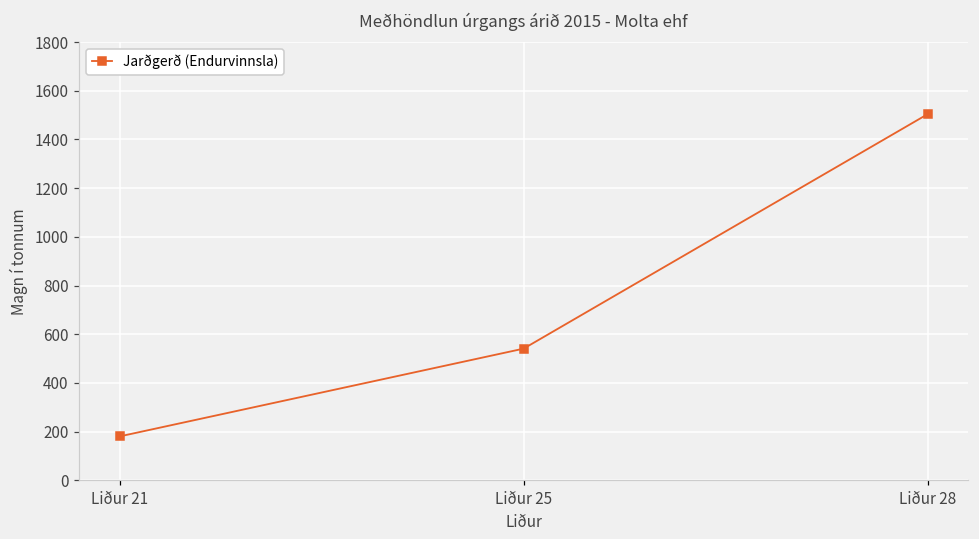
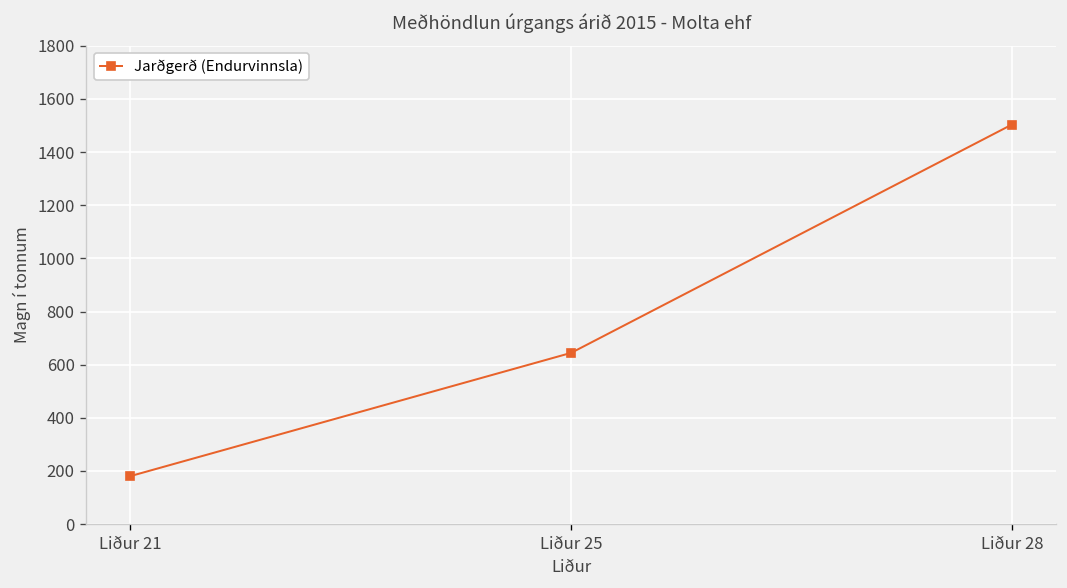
Liður 25: 540 -> 640
